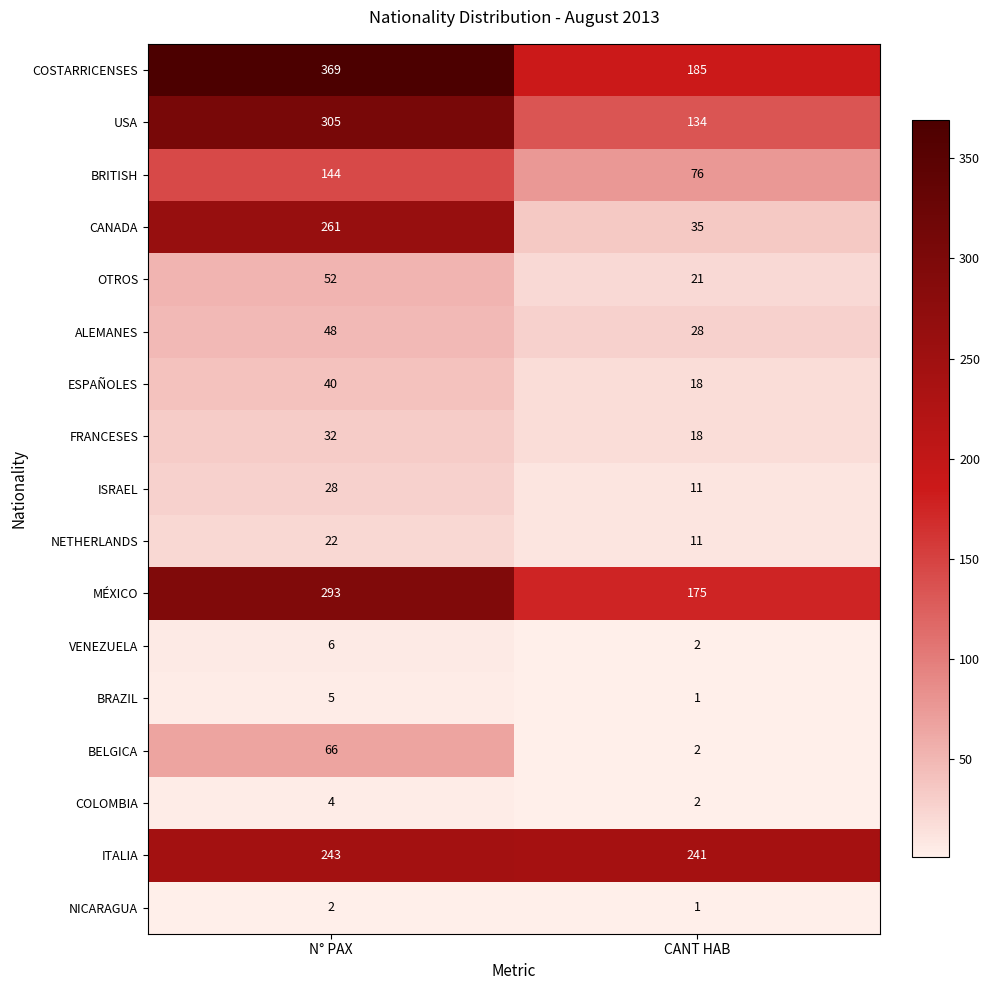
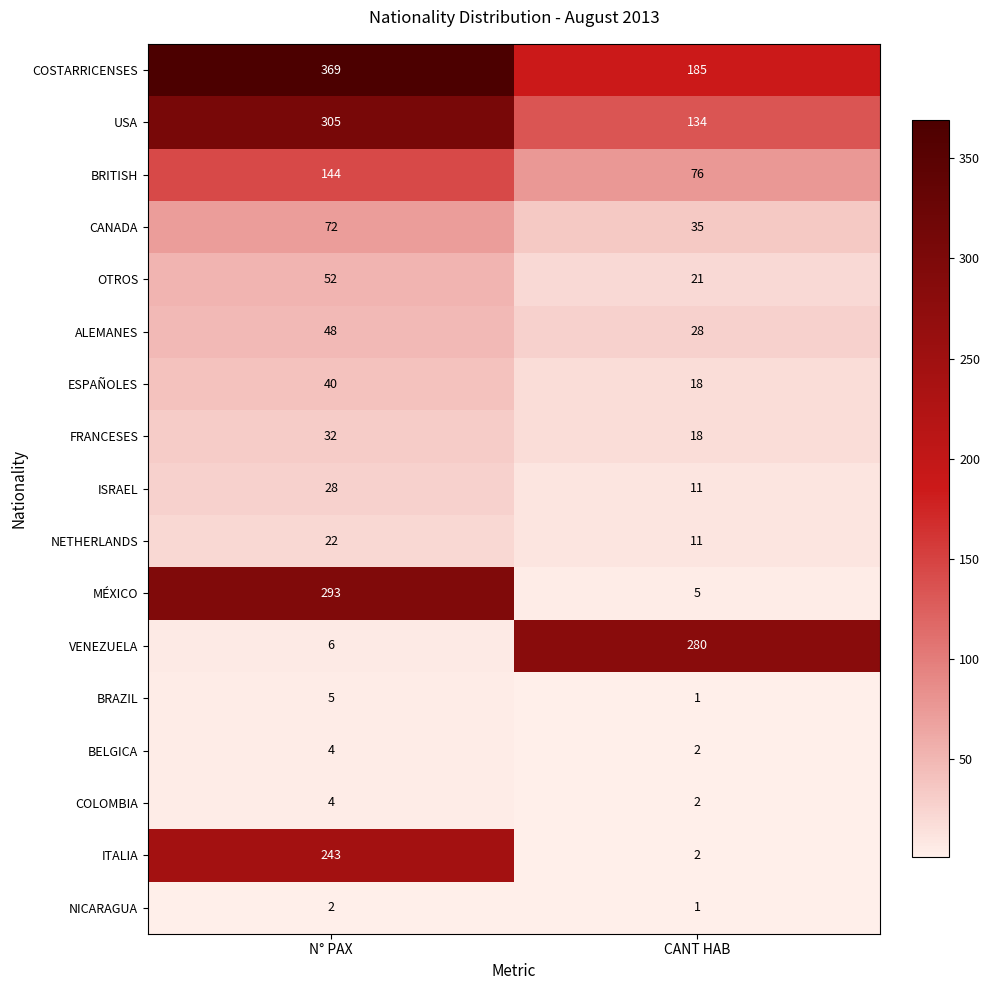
CANADA, N° PAX: 261 -> 72
MÉXICO, CANT HAB: 175 -> 5
VENEZUELA, CANT HAB: 2 -> 280
BELGICA, N° PAX: 66 -> 4
ITALIA, CANT HAB: 241 -> 2
